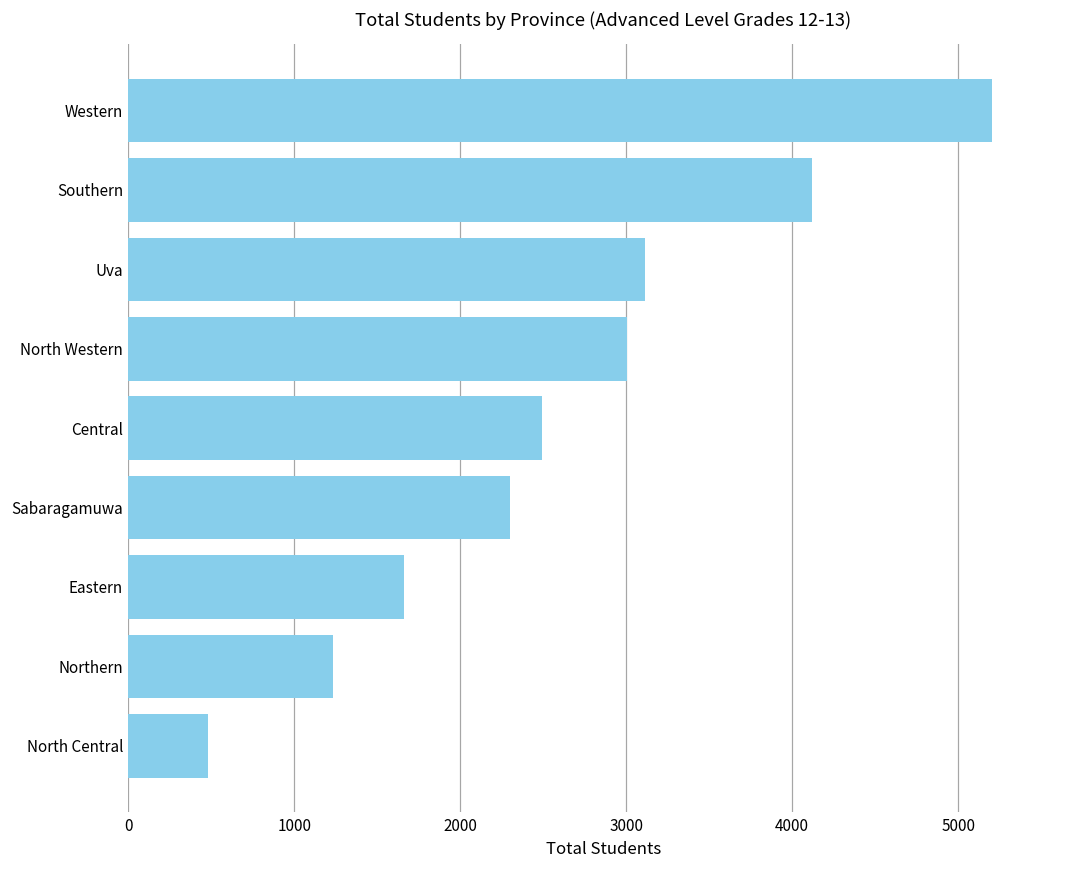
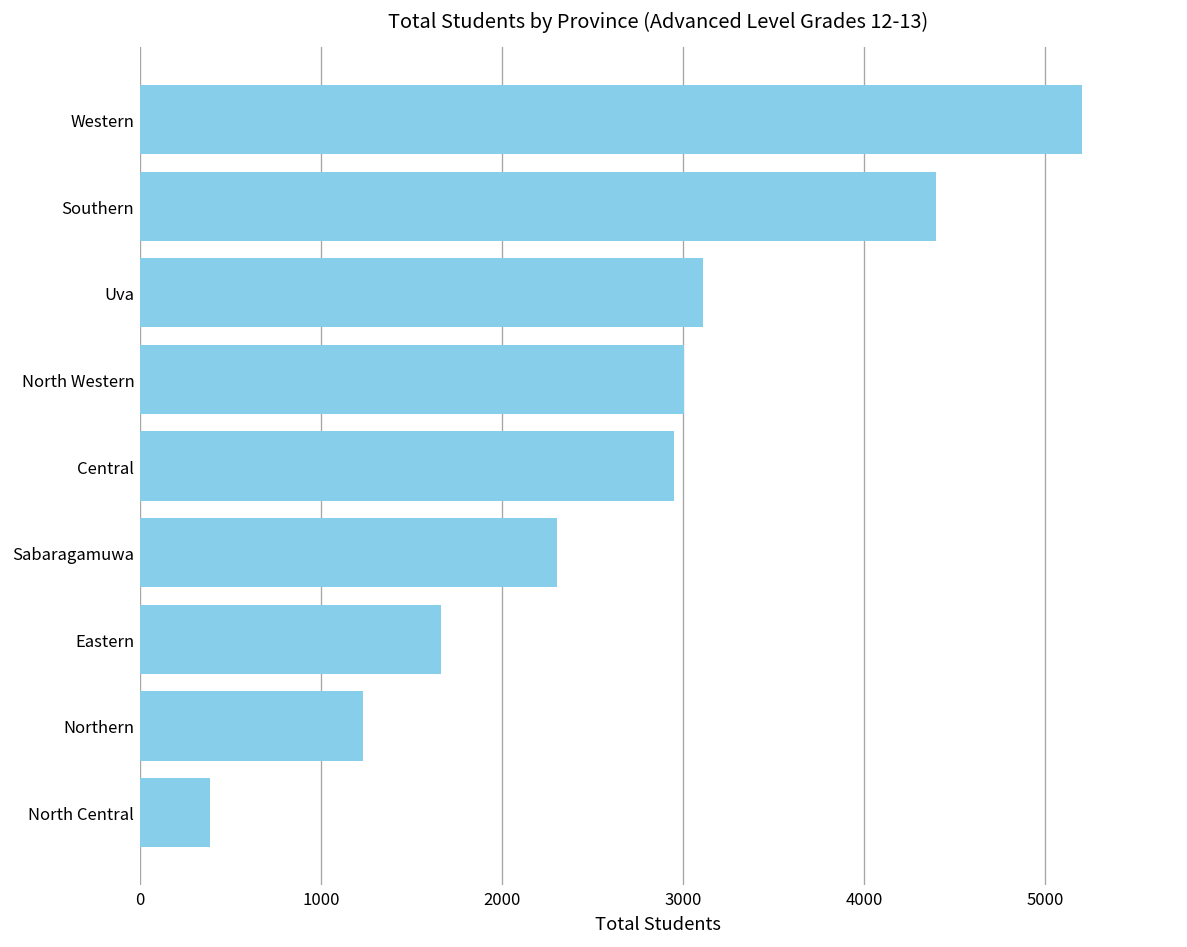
Southern: 4120 -> 4400
Central: 2490 -> 2950
North Central: 480 -> 390
